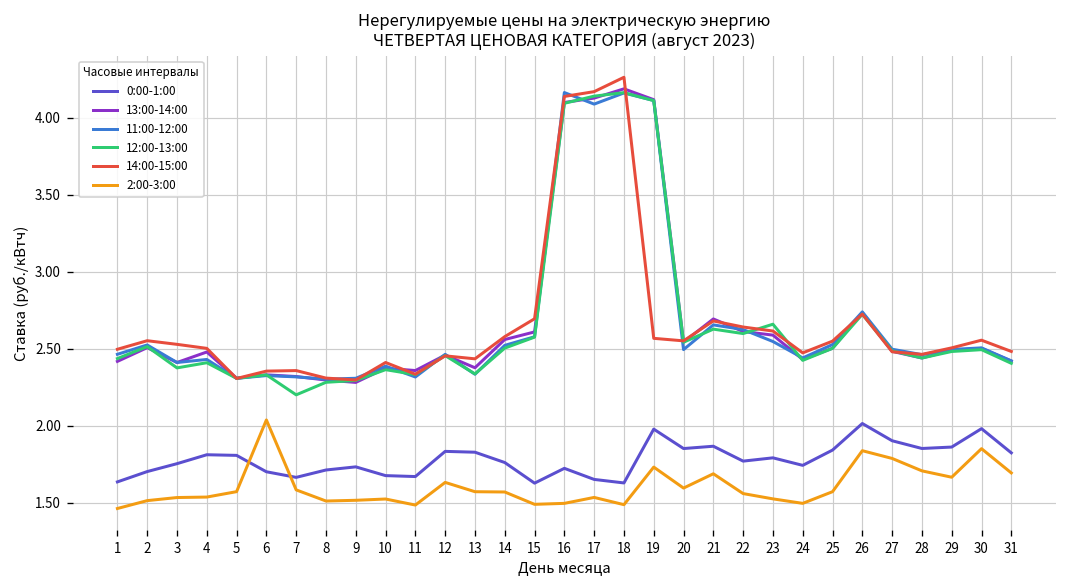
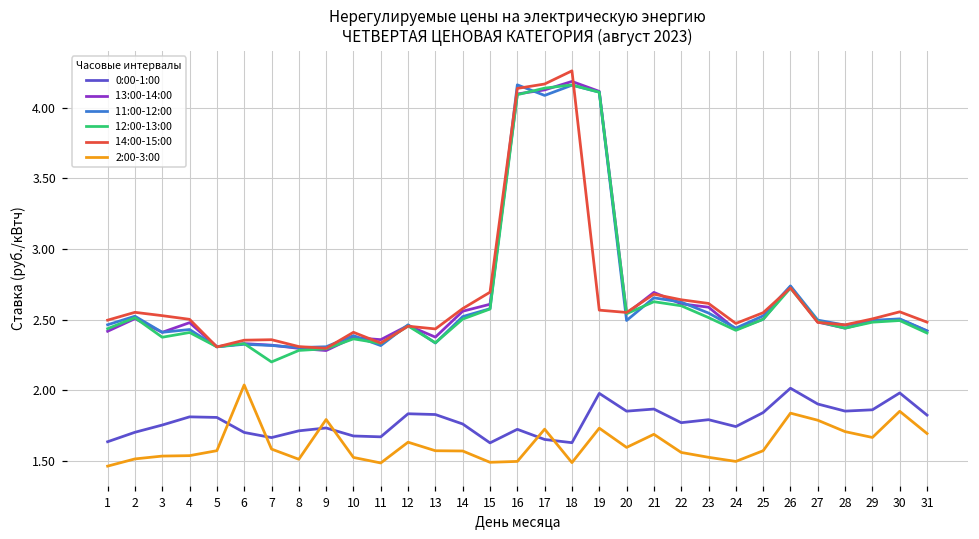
2:00-3:00, 9: 1.52 -> 1.79
2:00-3:00, 17: 1.53 -> 1.72
12:00-13:00, 23: 2.66 -> 2.51
